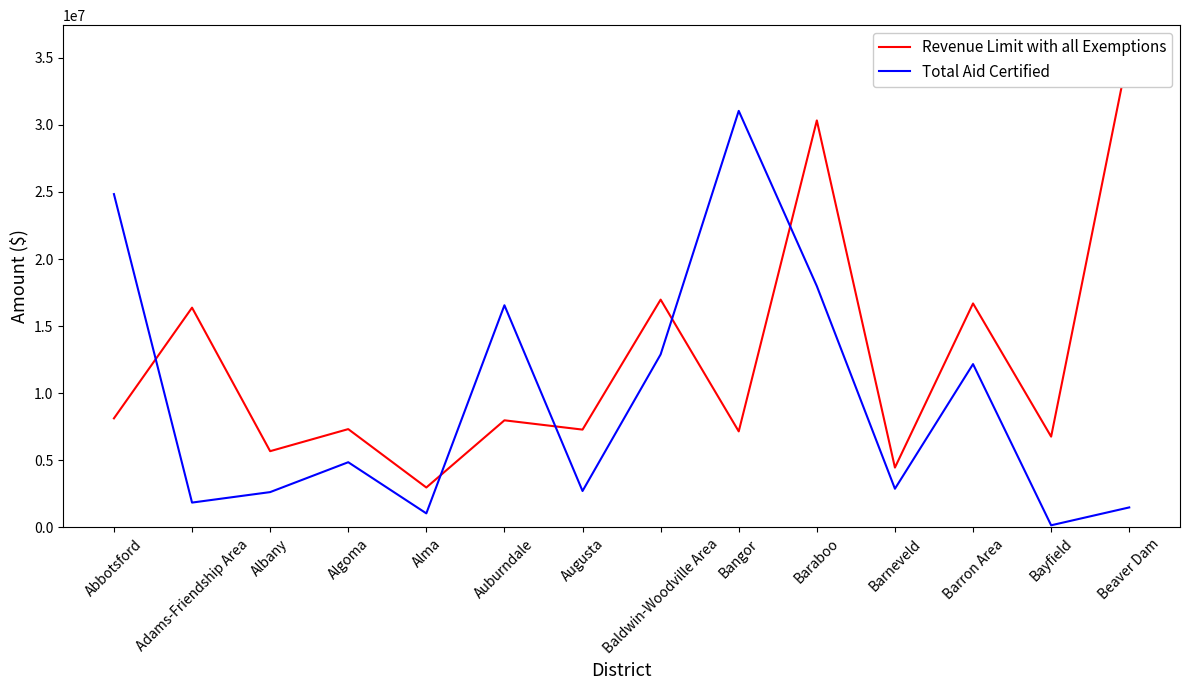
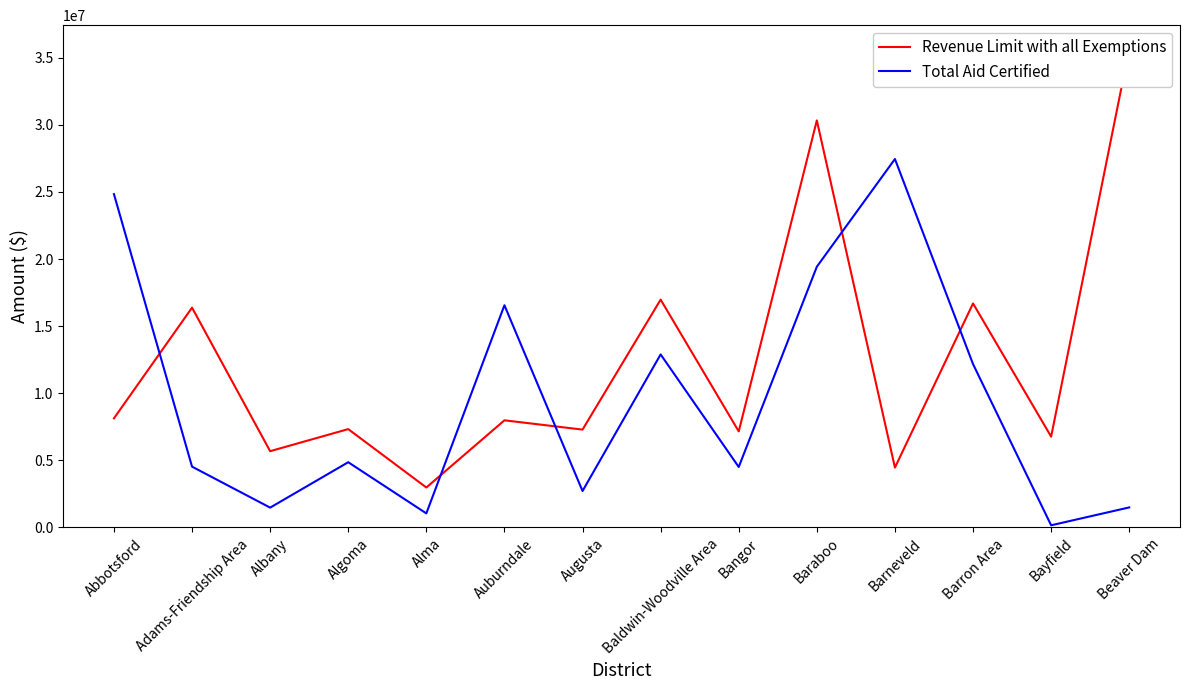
Total Aid Certified, Adams-Friendship Area: 1900000 -> 4500000
Total Aid Certified, Albany: 2600000 -> 1500000
Total Aid Certified, Bangor: 31000000 -> 4500000
Total Aid Certified, Baraboo: 18000000 -> 19400000
Total Aid Certified, Barneveld: 2900000 -> 27500000
